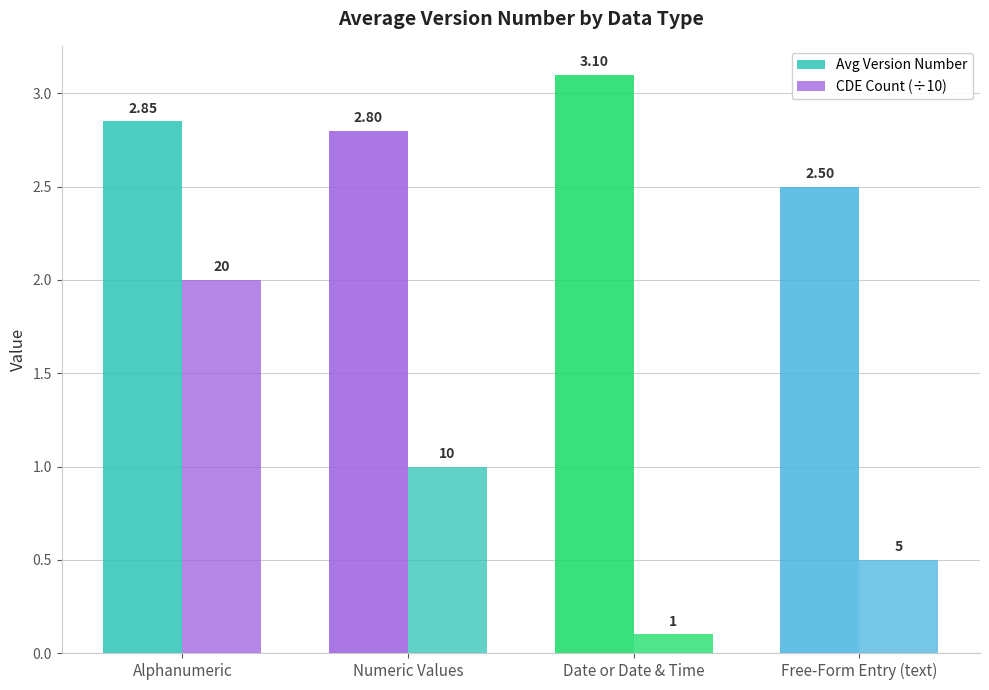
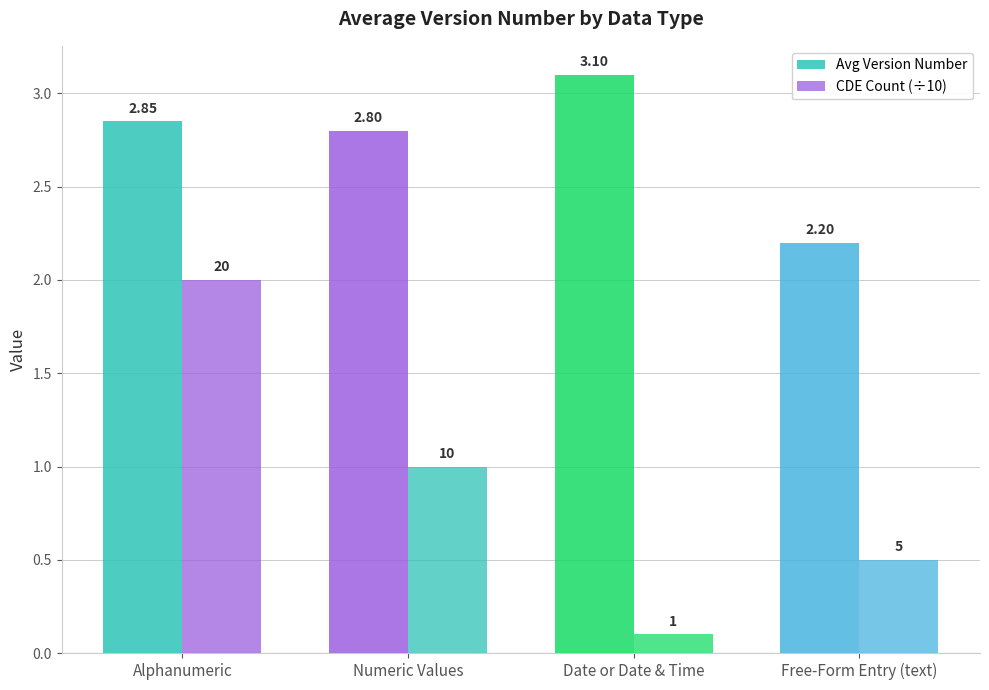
Avg Version Number, Free-Form Entry (text): 2.50 -> 2.20
